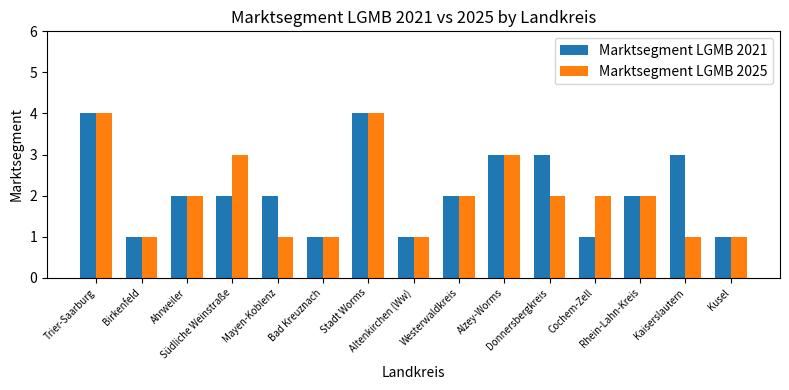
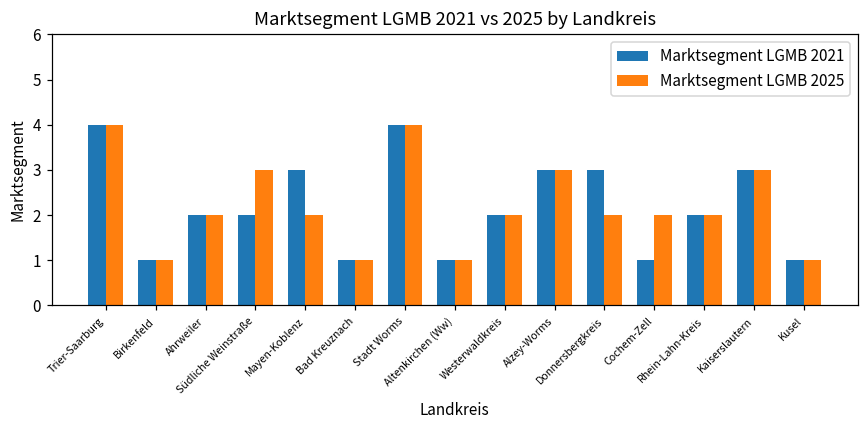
Marktsegment LGMB 2021, Mayen-Koblenz: 2 -> 3
Marktsegment LGMB 2025, Mayen-Koblenz: 1 -> 2
Marktsegment LGMB 2025, Kaiserslautern: 1 -> 3
